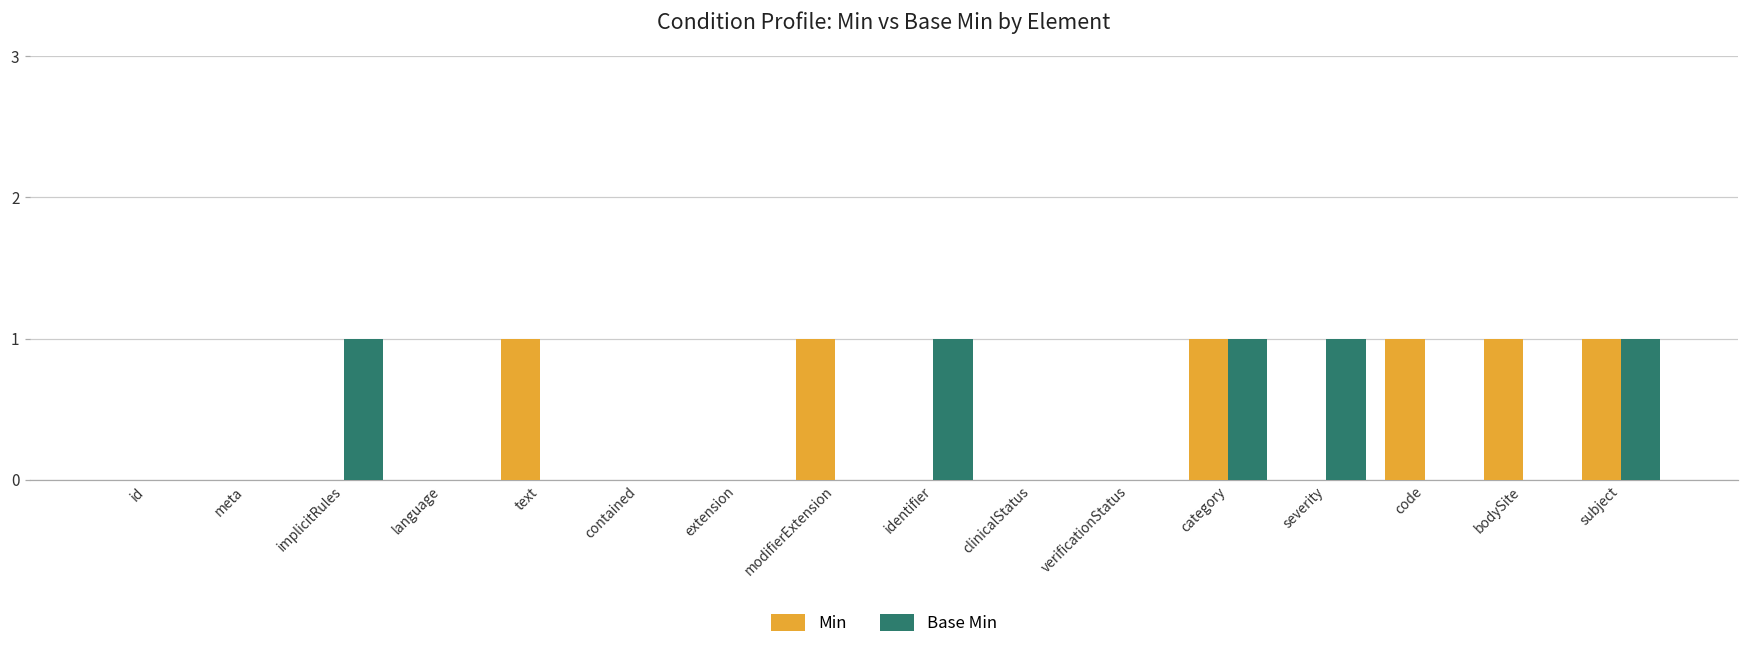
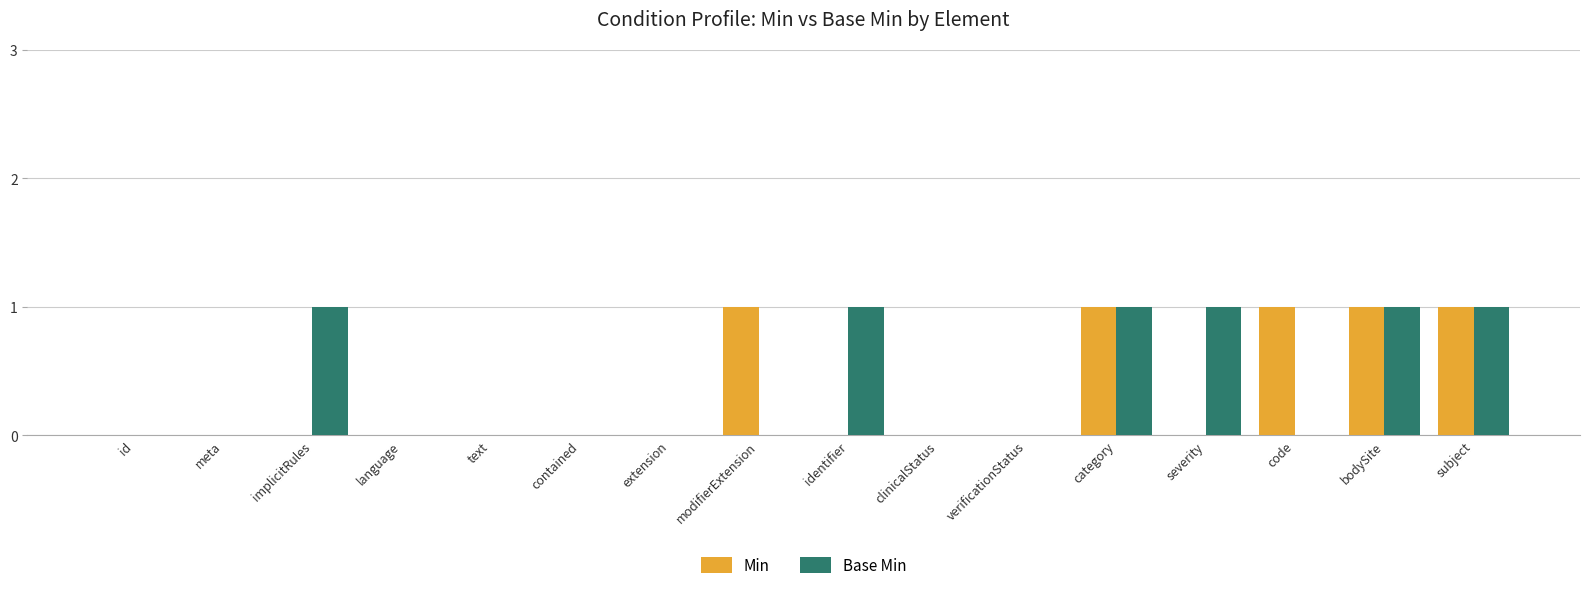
Min, text: 1 -> 0
Base Min, bodySite: 0 -> 1
